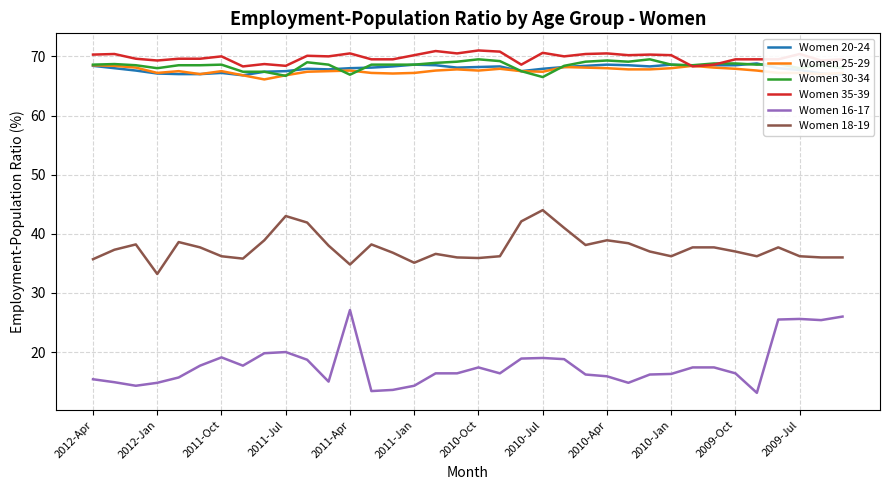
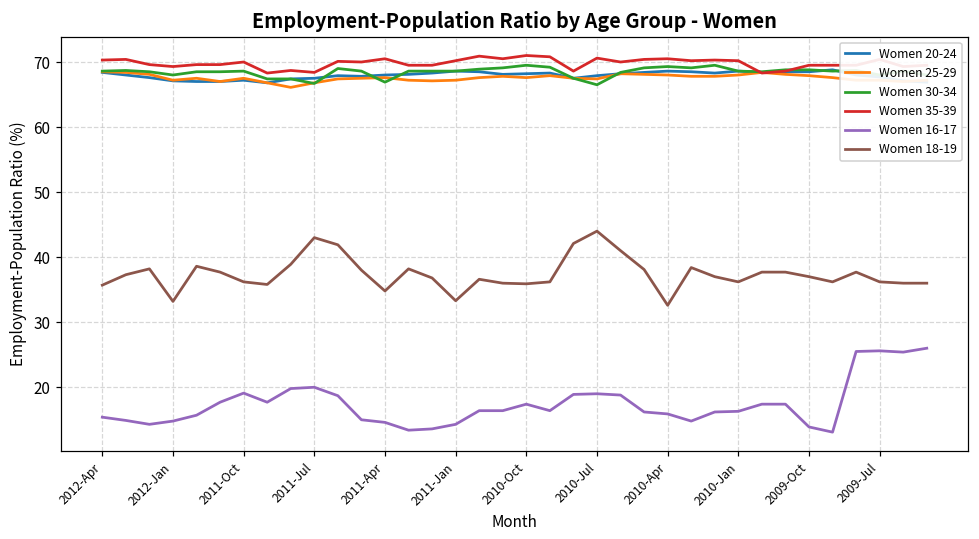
Women 16-17, 2011-Apr: 27 -> 15
Women 18-19, 2011-Jan: 35 -> 33
Women 18-19, 2010-Apr: 39 -> 33
Women 16-17, 2009-Oct: 16 -> 14
